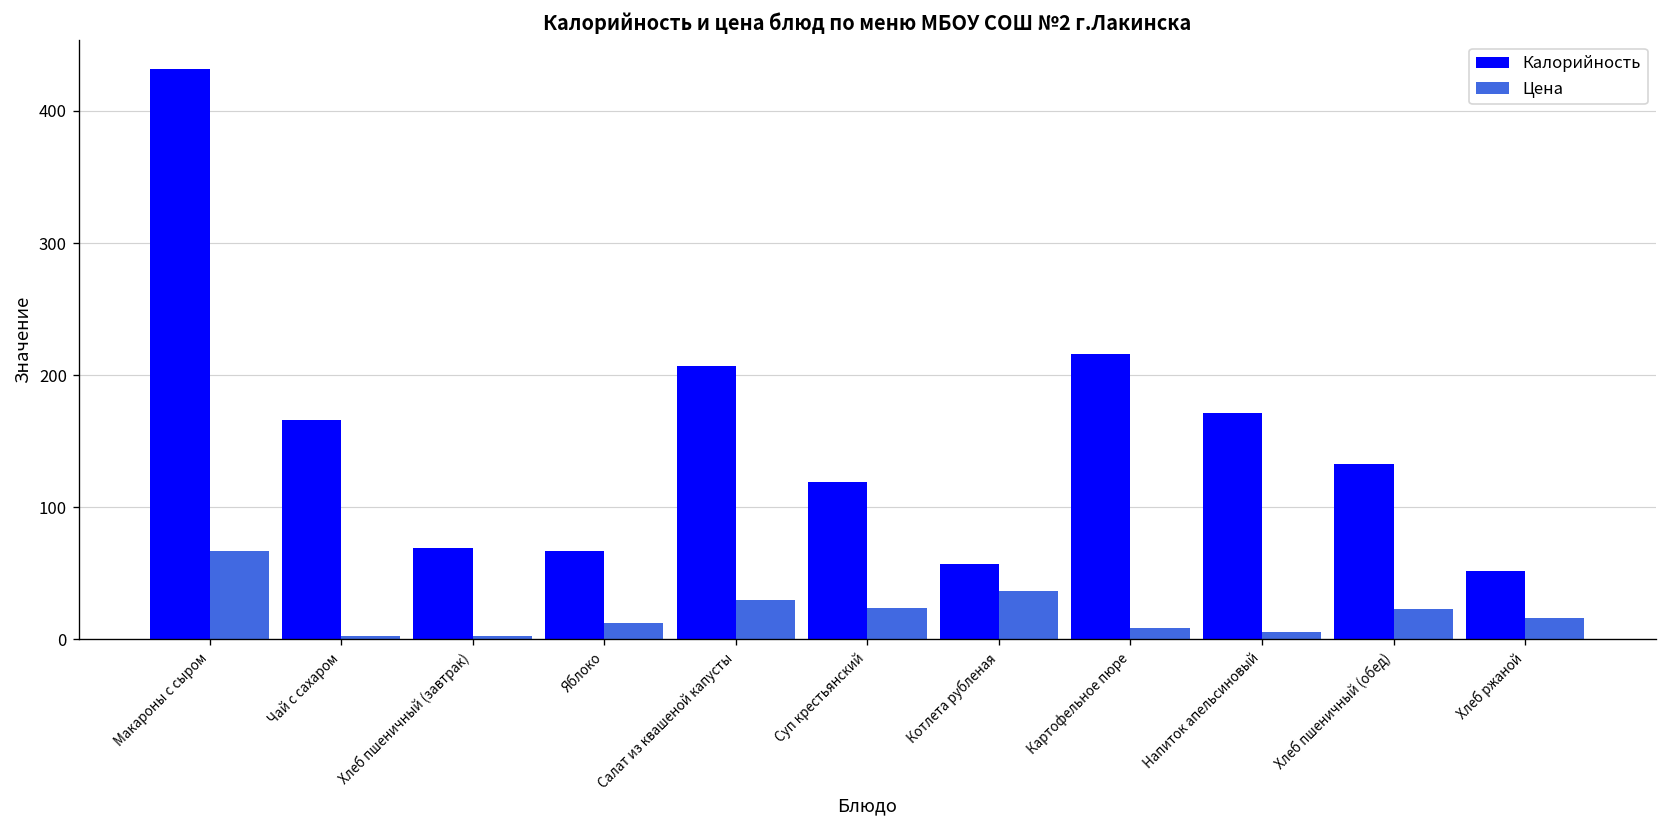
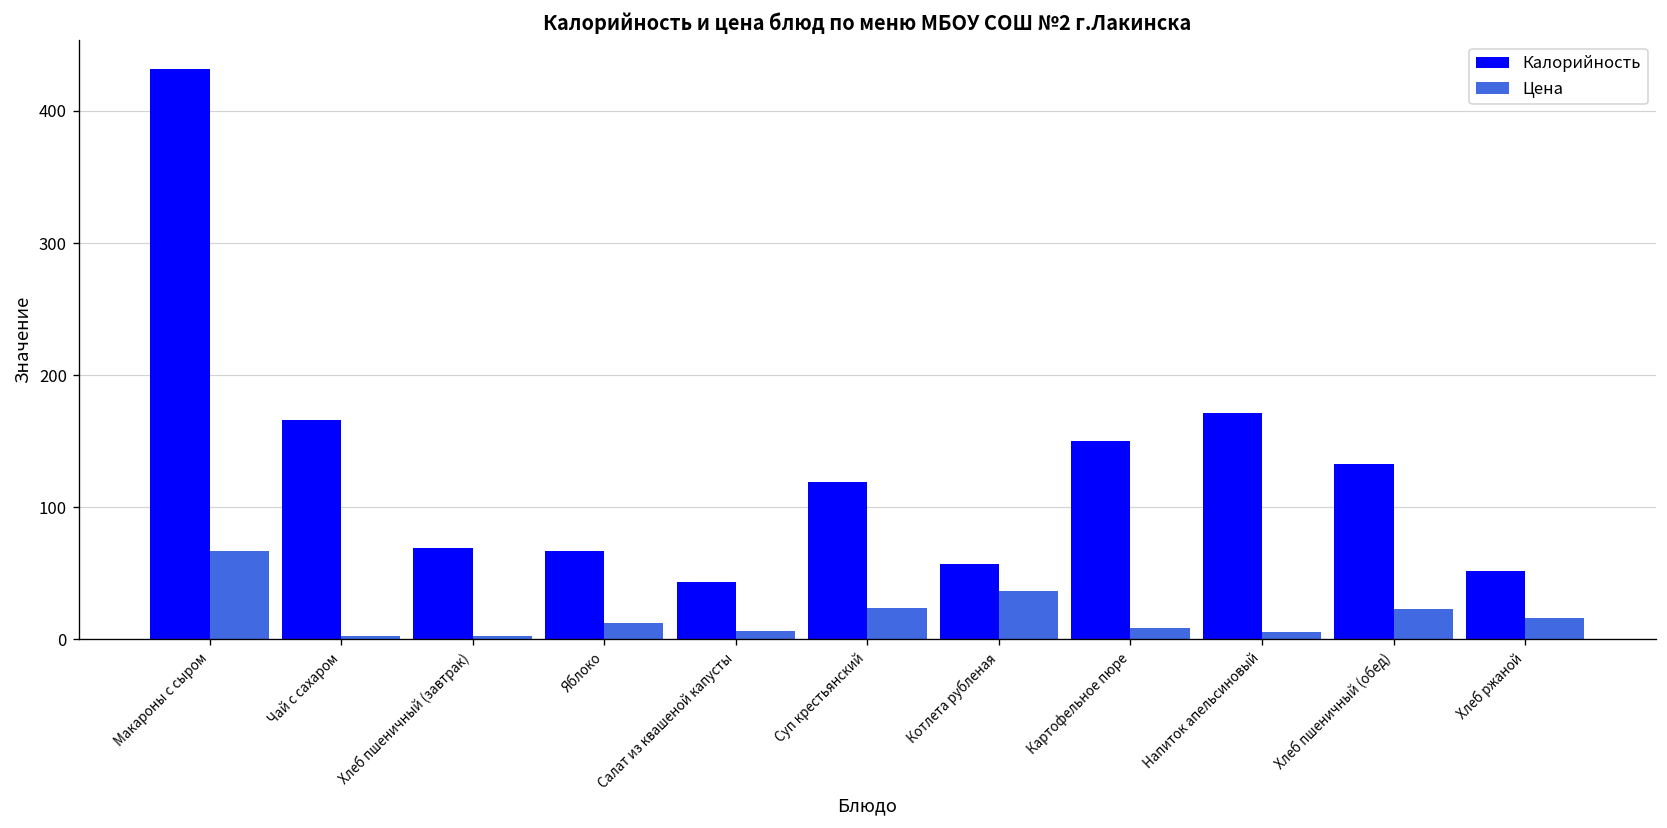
Калорийность, Салат из квашеной капусты: 207 -> 43
Цена, Салат из квашеной капусты: 30 -> 7
Калорийность, Картофельное пюре: 216 -> 150
